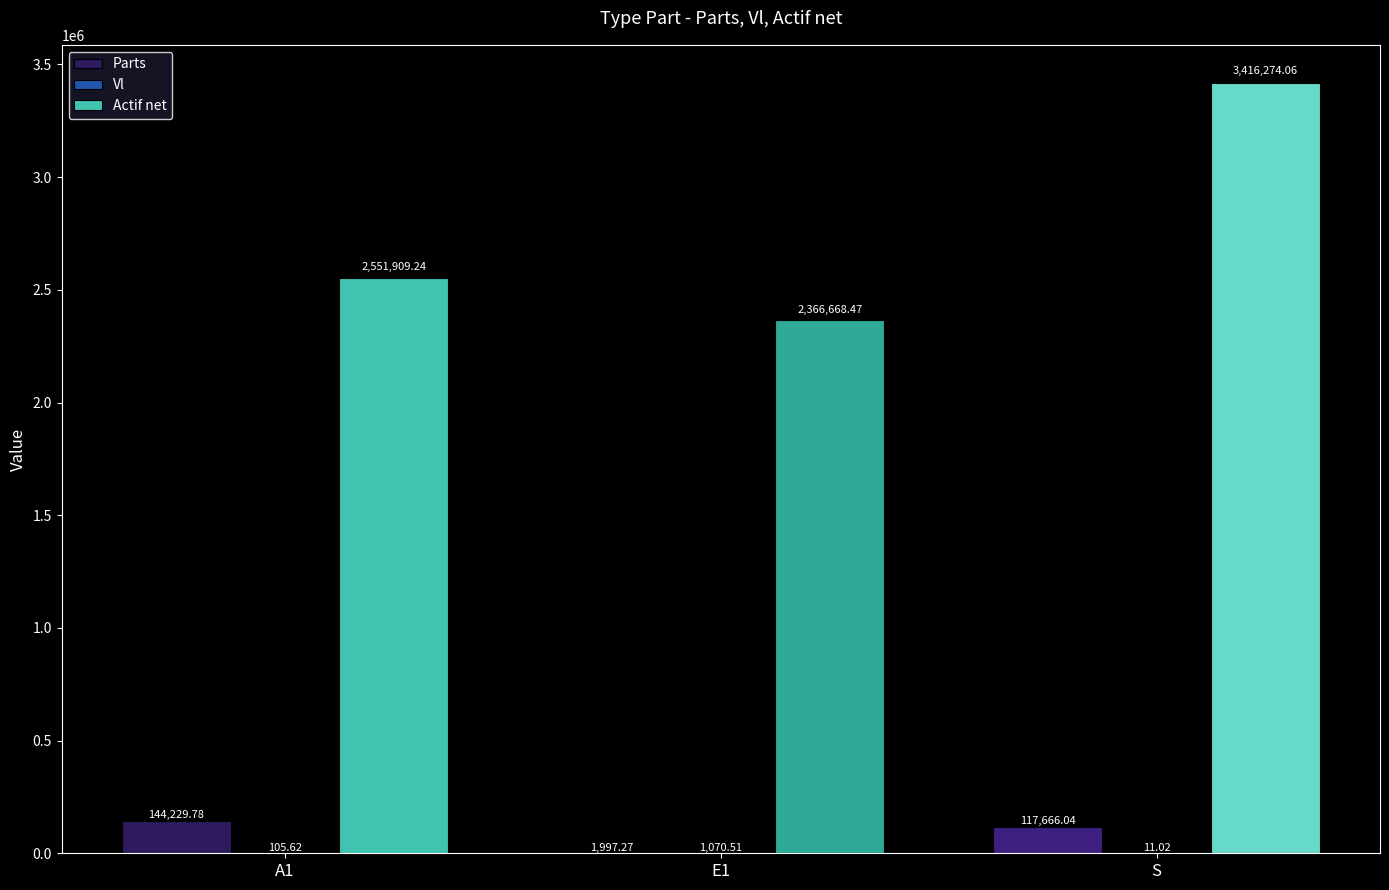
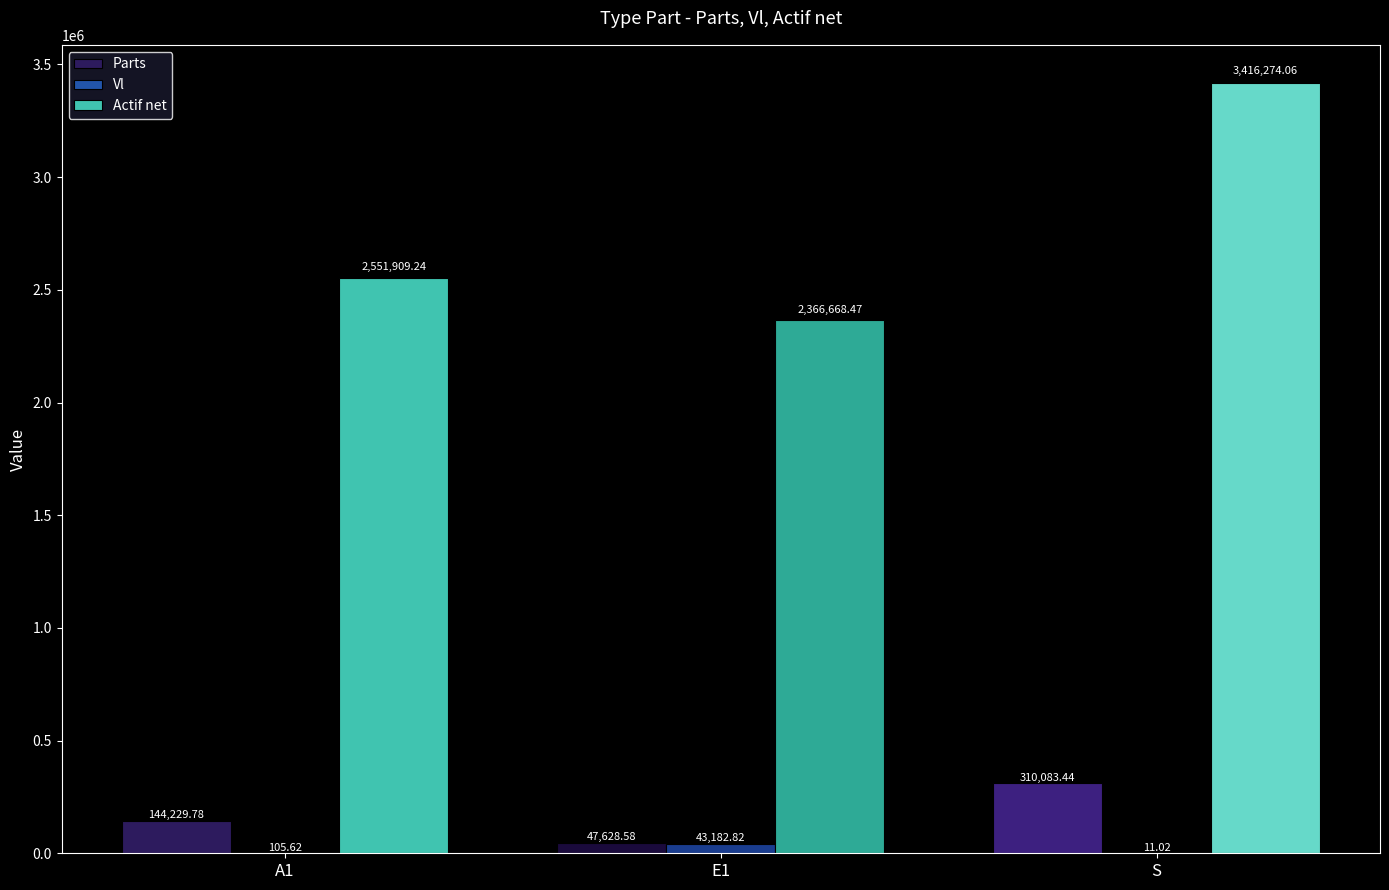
Parts, E1: 1,997.27 -> 47,628.58
Vl, E1: 1,070.51 -> 43,182.82
Parts, S: 117,666.04 -> 310,083.44
